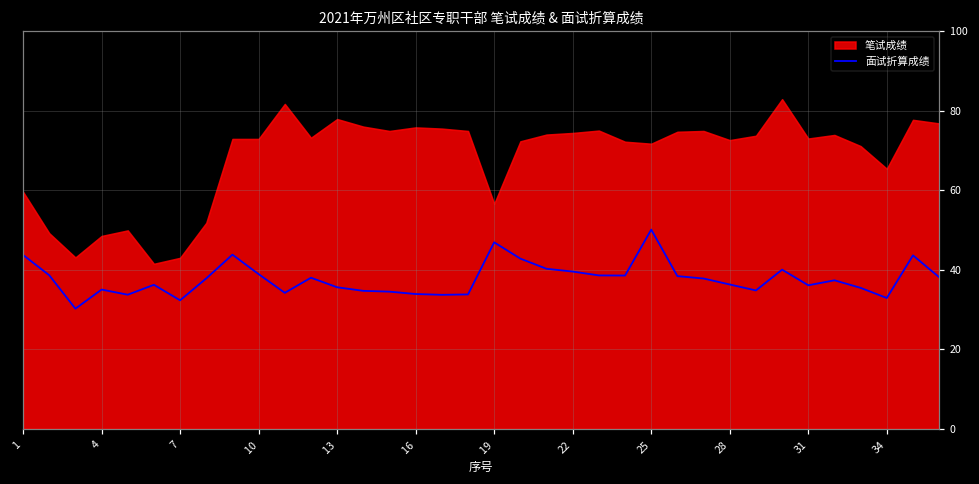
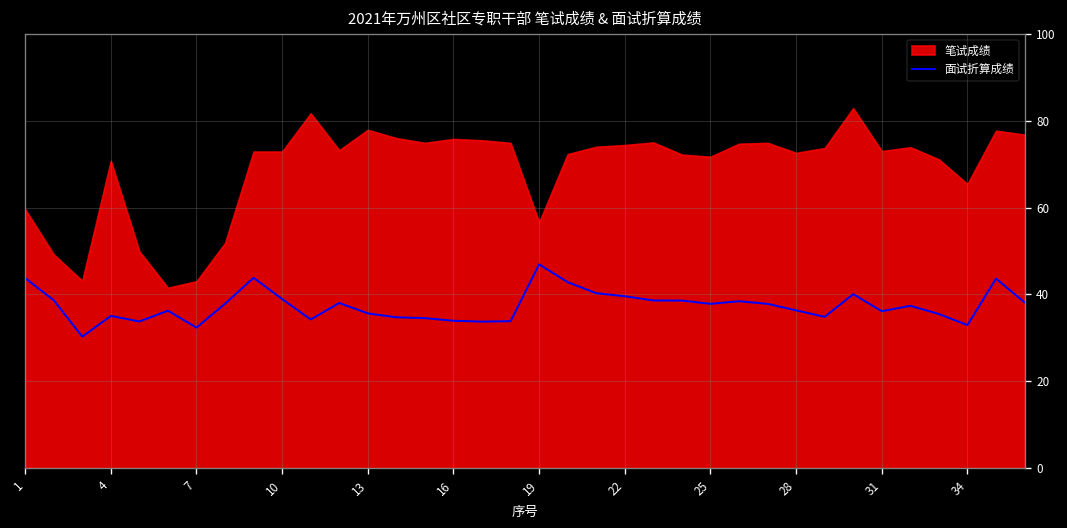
笔试成绩, 4: 49 -> 71
面试折算成绩, 25: 50 -> 38
